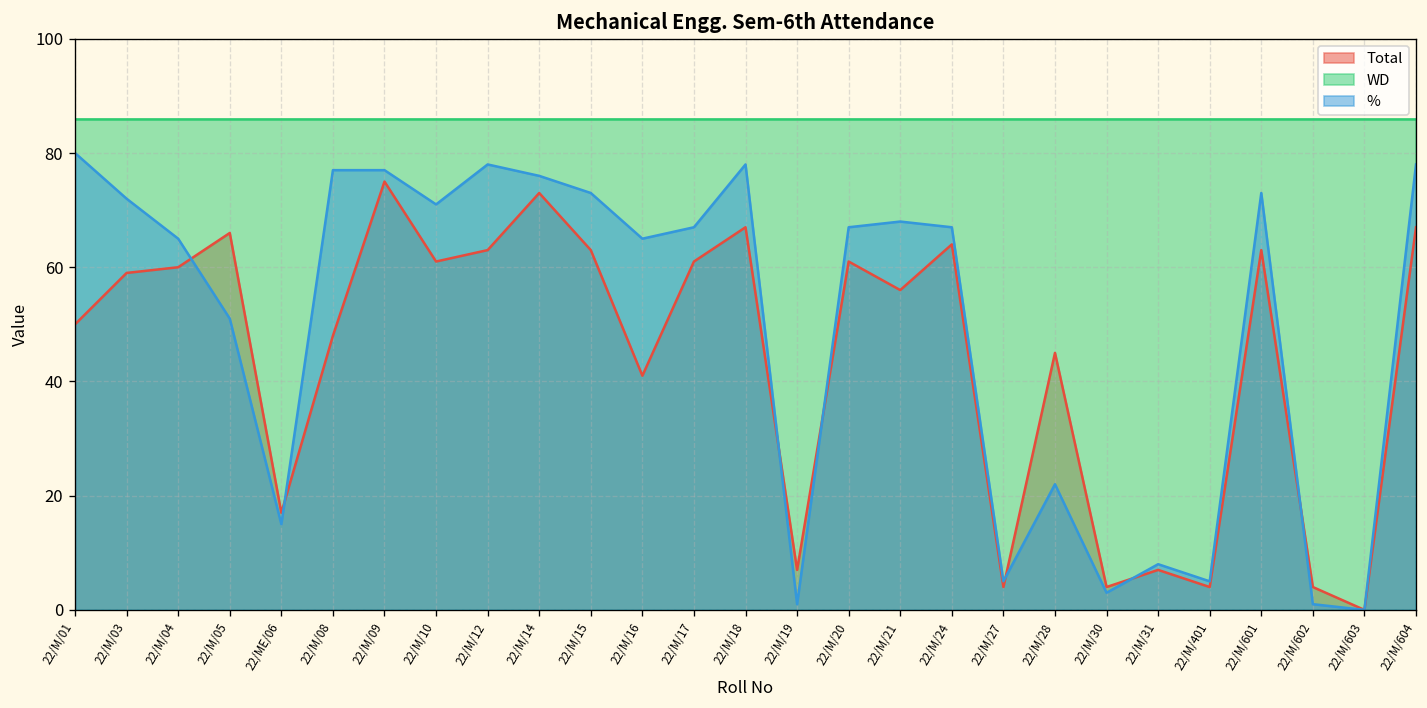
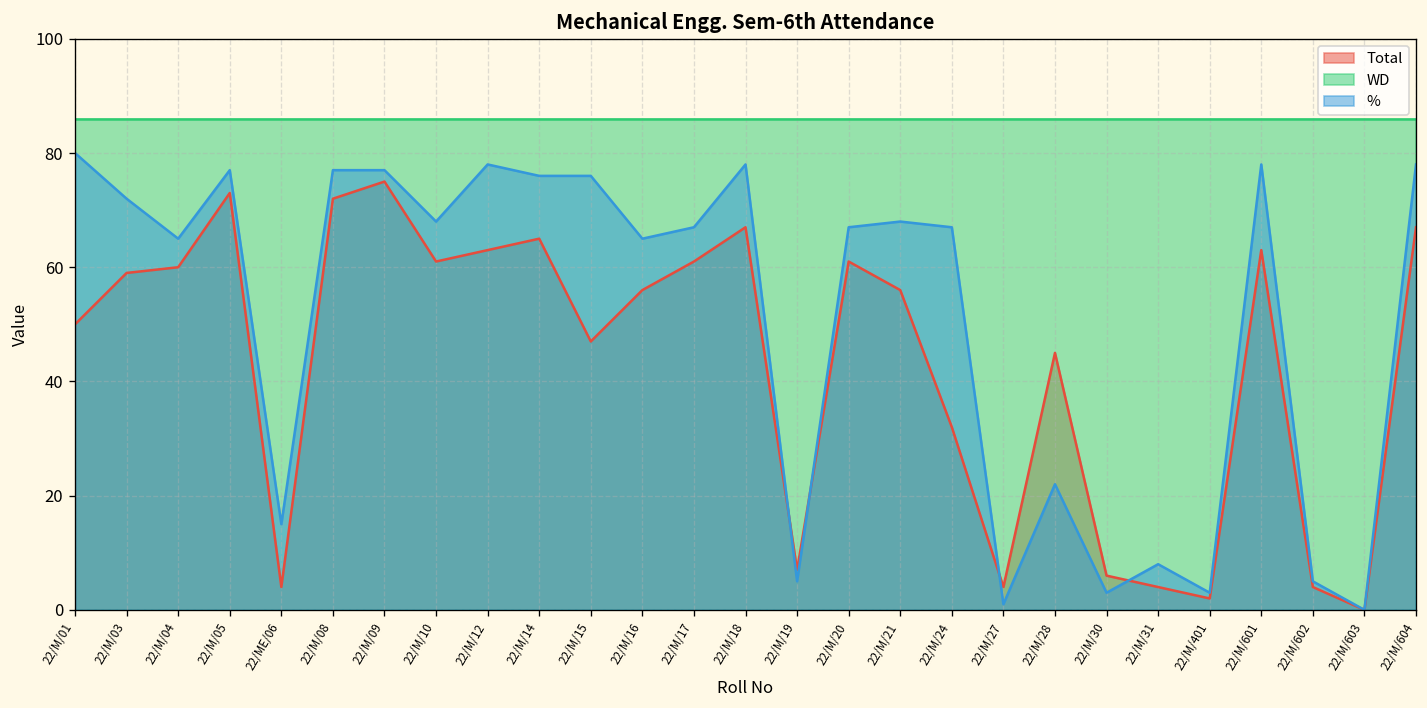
Total, 22/M/05: 66 -> 73
%, 22/M/05: 51 -> 77
Total, 22/ME/06: 17 -> 4
Total, 22/M/08: 48 -> 72
%, 22/M/10: 71 -> 68
Total, 22/M/14: 73 -> 65
Total, 22/M/15: 63 -> 47
%, 22/M/15: 73 -> 76
Total, 22/M/16: 41 -> 56
%, 22/M/19: 1 -> 5
Total, 22/M/24: 64 -> 32
%, 22/M/27: 5 -> 1
Total, 22/M/30: 4 -> 6
Total, 22/M/31: 7 -> 4
Total, 22/M/401: 4 -> 2
%, 22/M/401: 5 -> 3
%, 22/M/601: 73 -> 78
%, 22/M/602: 1 -> 5
